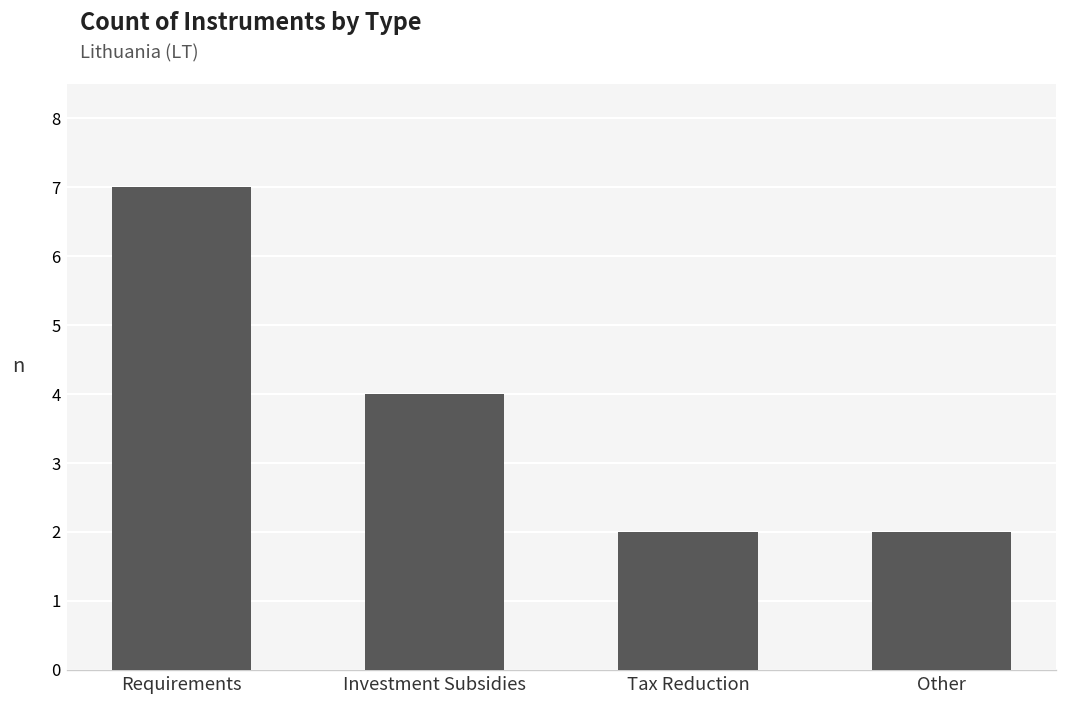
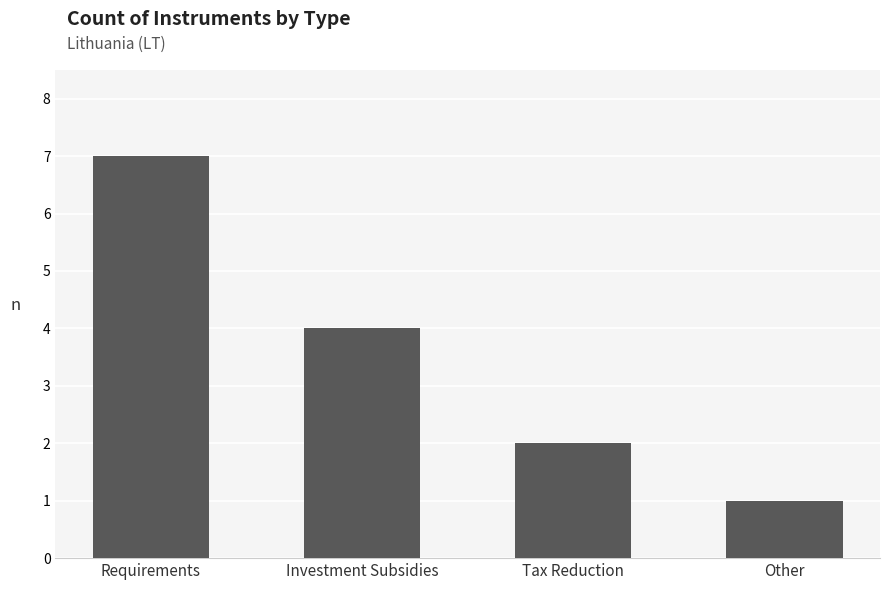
Other: 2 -> 1
